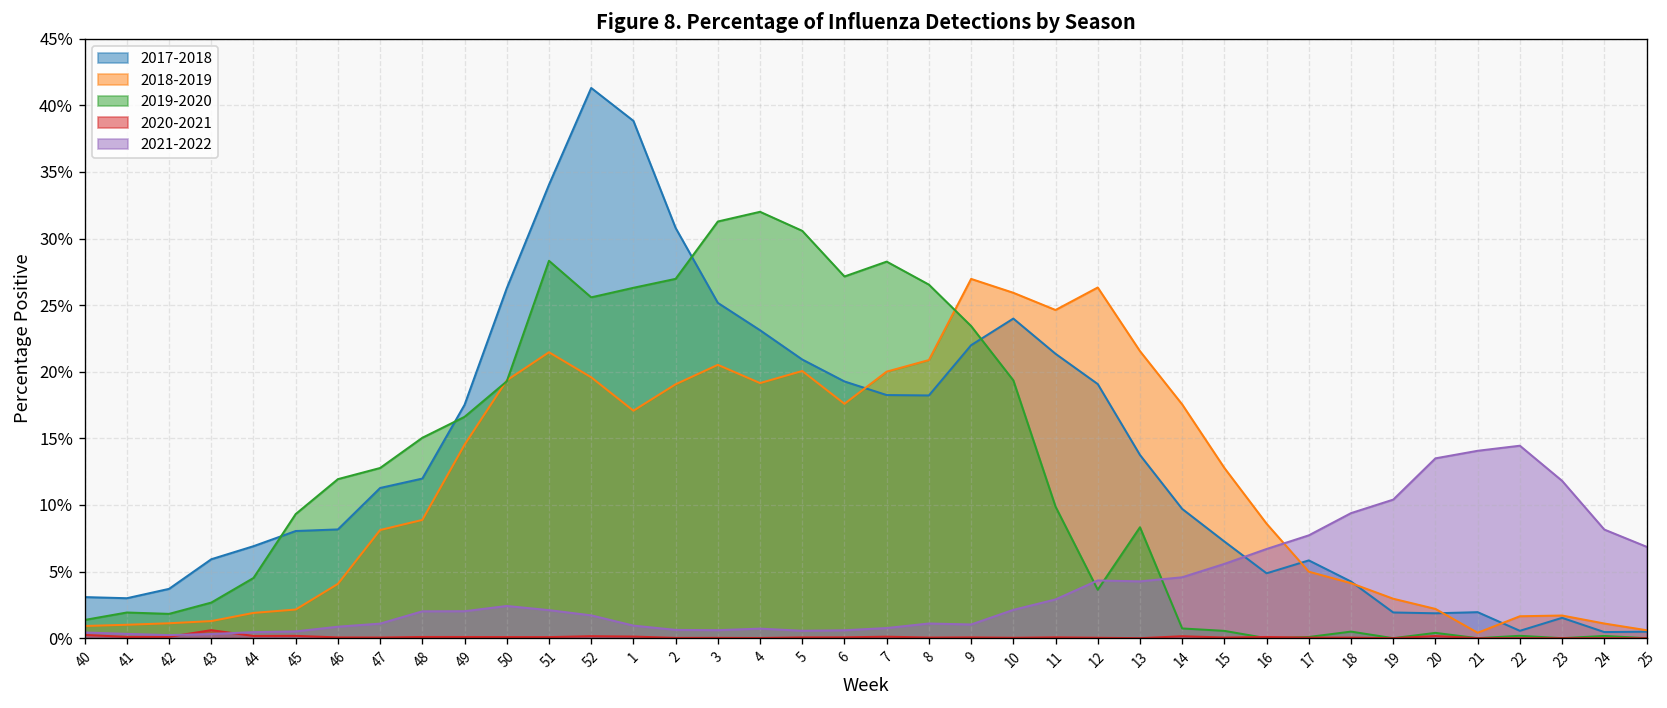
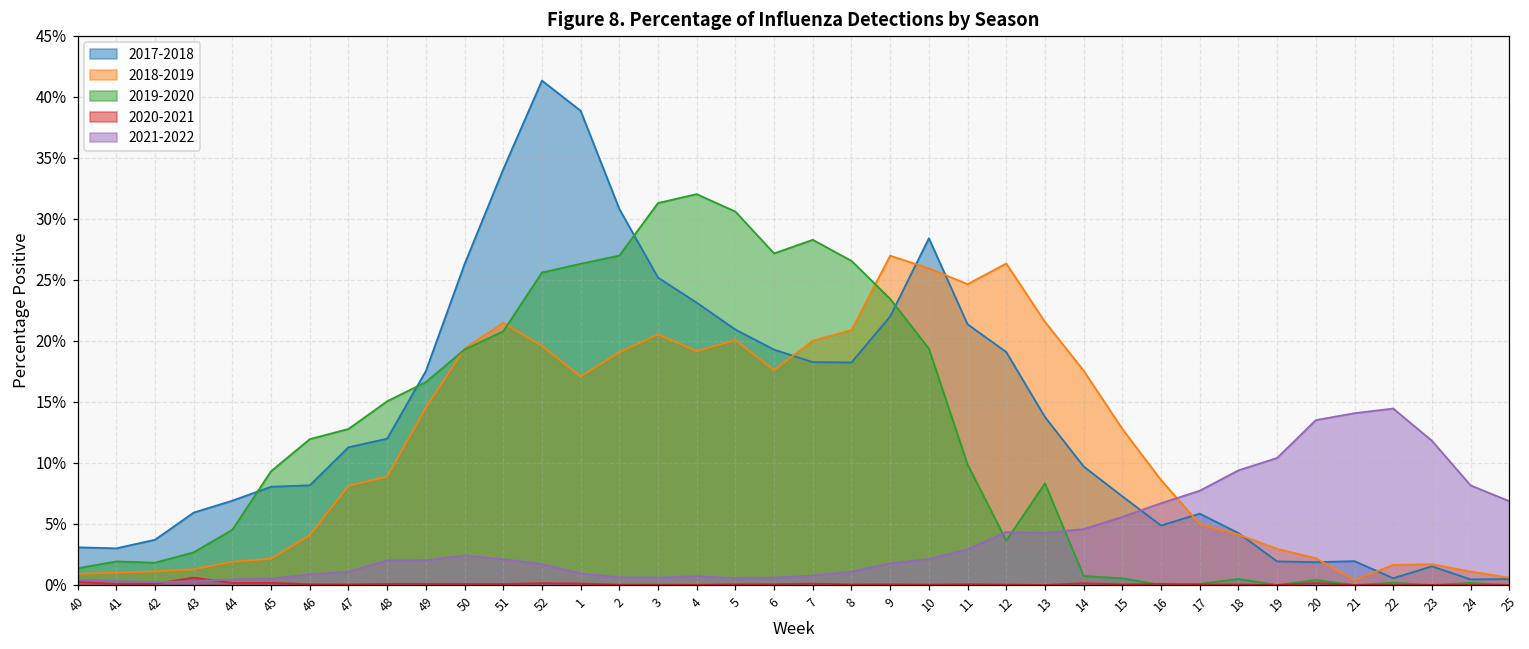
2019-2020, 51: 28.3% -> 20.8%
2021-2022, 9: 1.0% -> 1.8%
2017-2018, 10: 24.0% -> 28.4%
